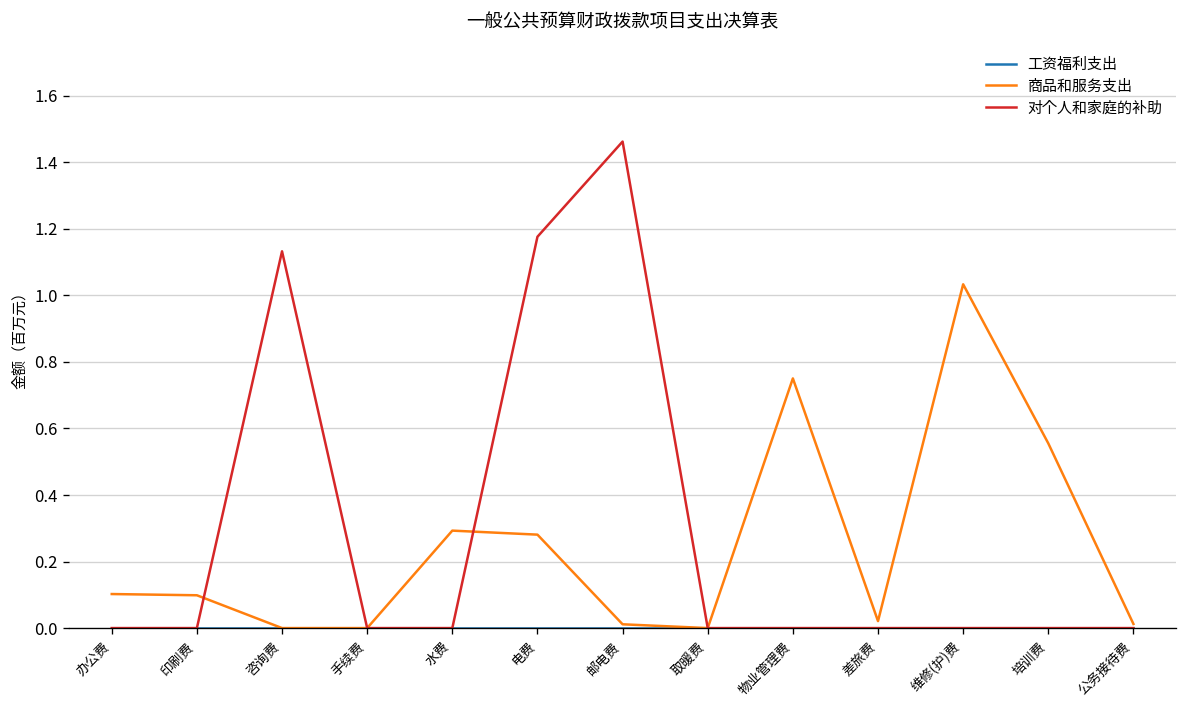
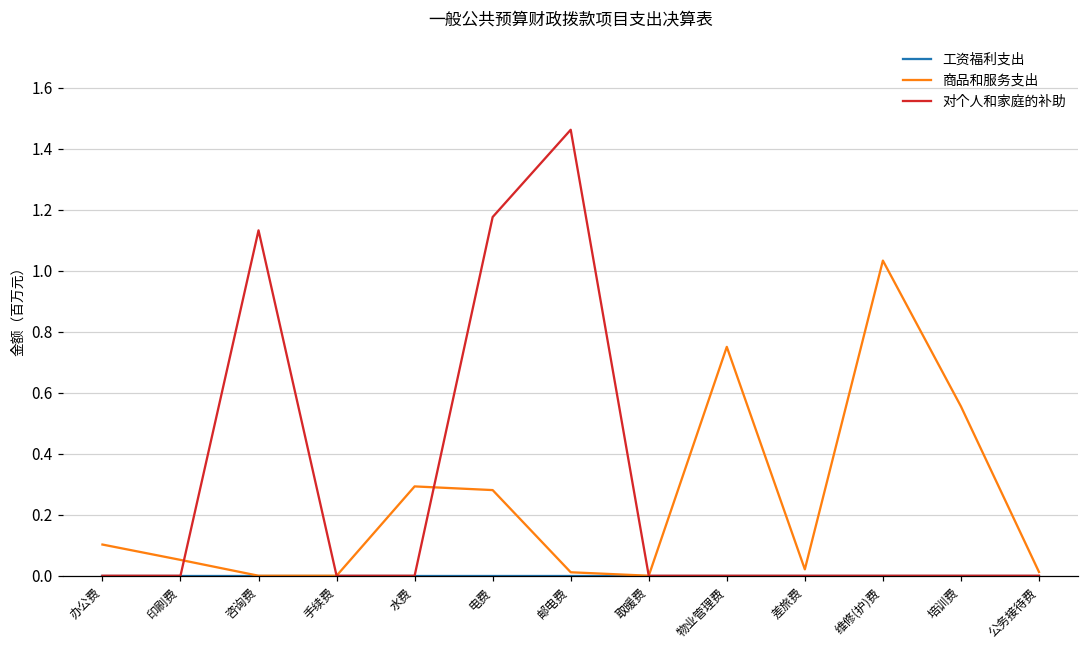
商品和服务支出, 印刷费: 0.10 -> 0.05
